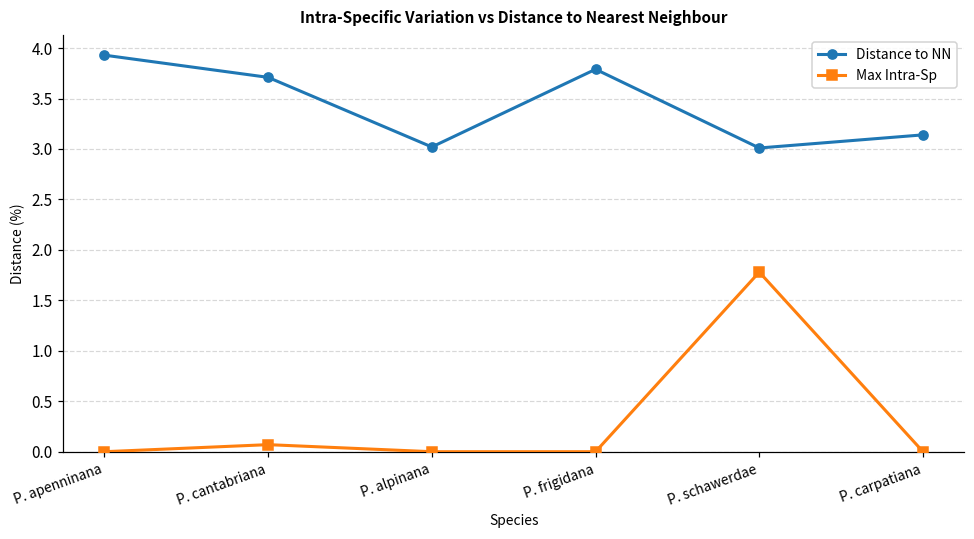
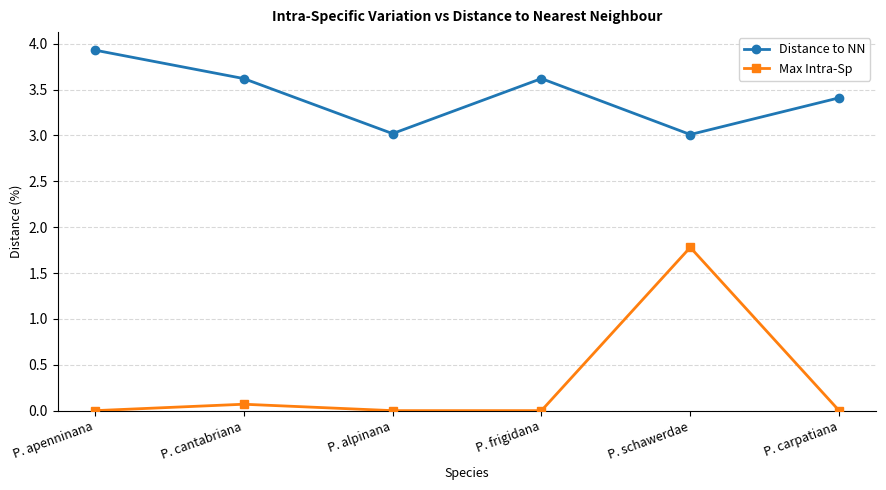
Distance to NN, P. cantabriana: 3.7 -> 3.6
Distance to NN, P. frigidana: 3.8 -> 3.6
Distance to NN, P. carpatiana: 3.1 -> 3.4
